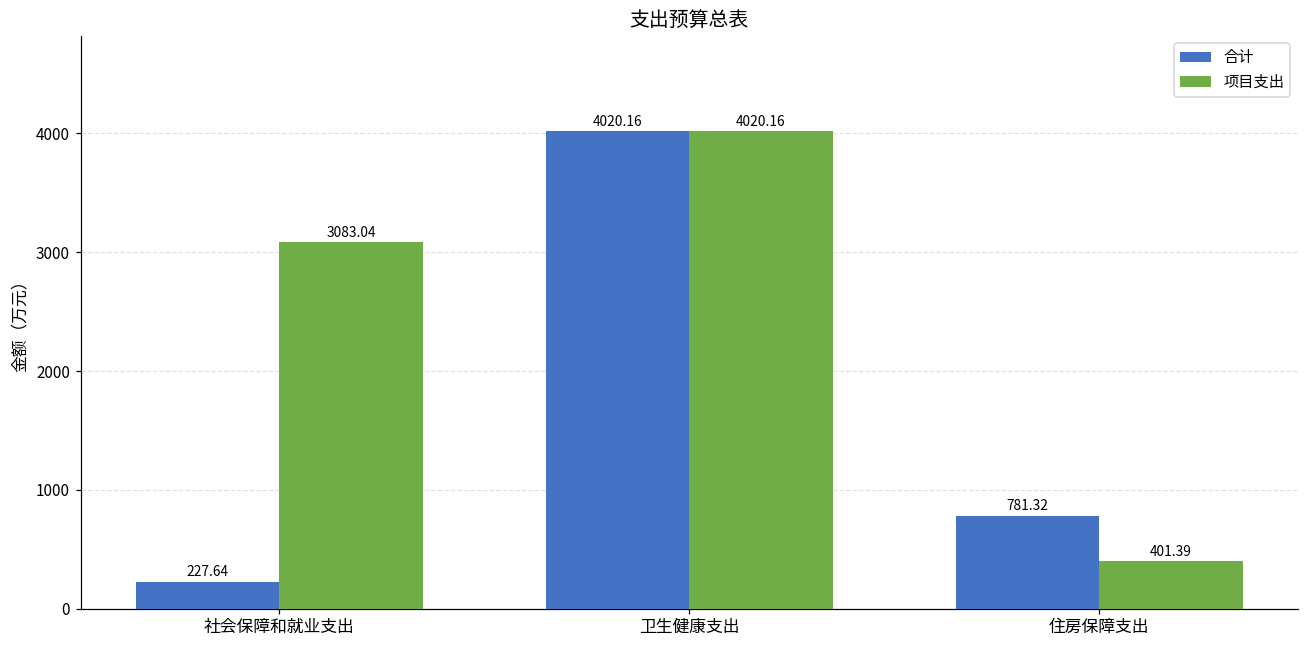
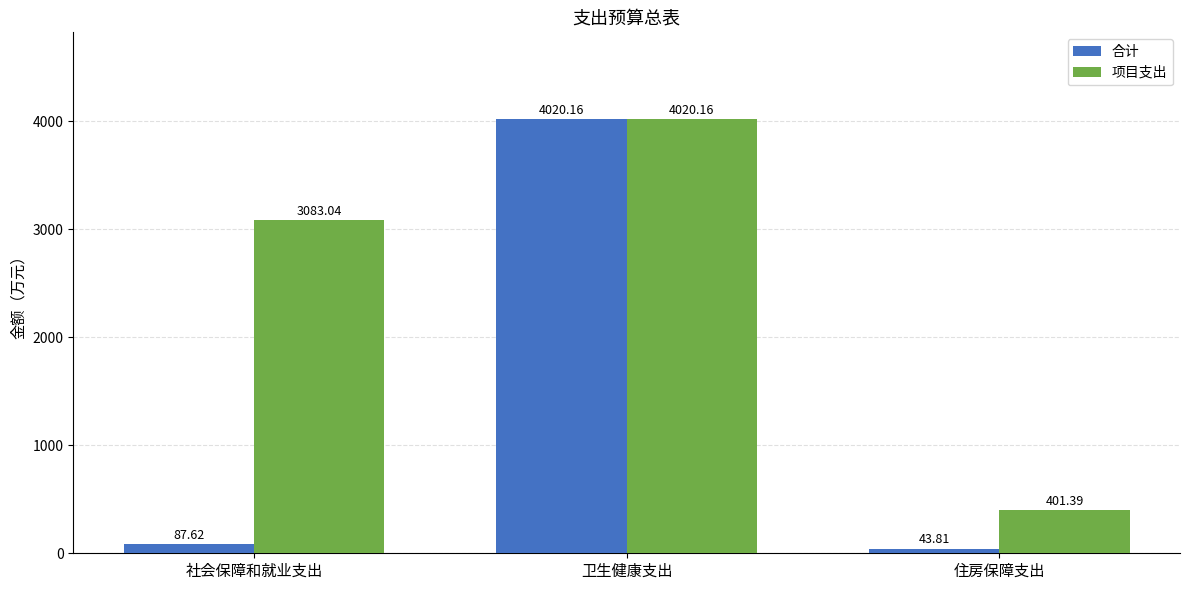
合计, 社会保障和就业支出: 227.64 -> 87.62
合计, 住房保障支出: 781.32 -> 43.81
